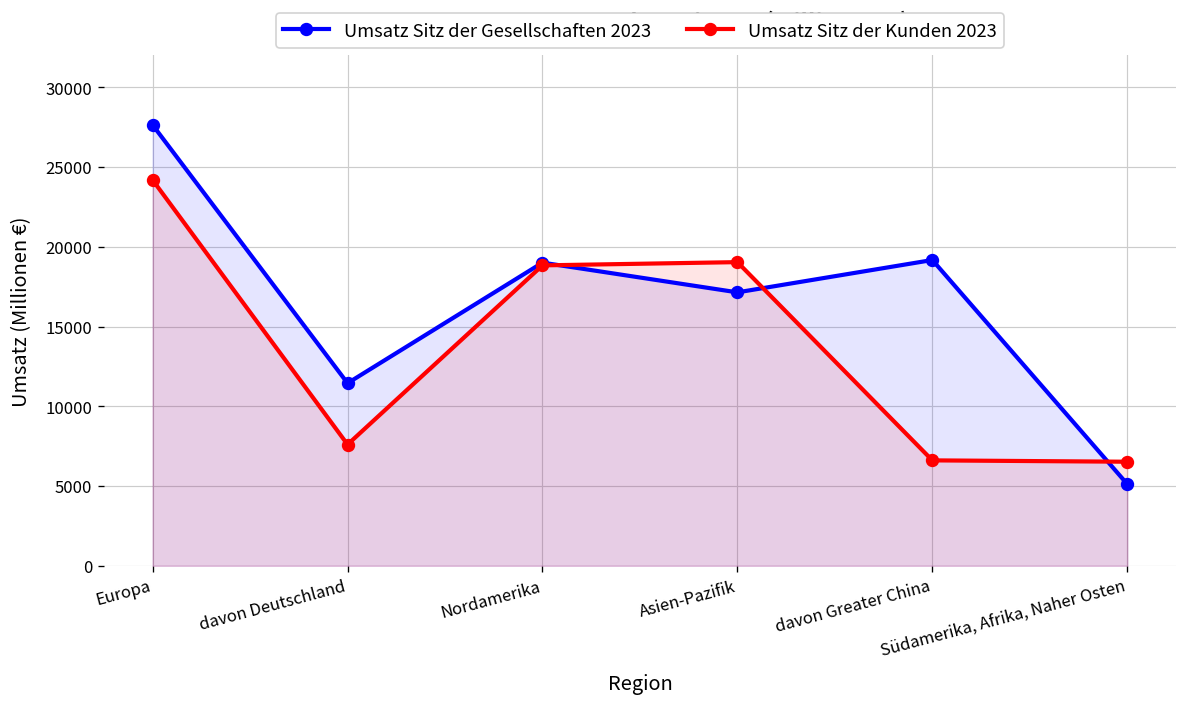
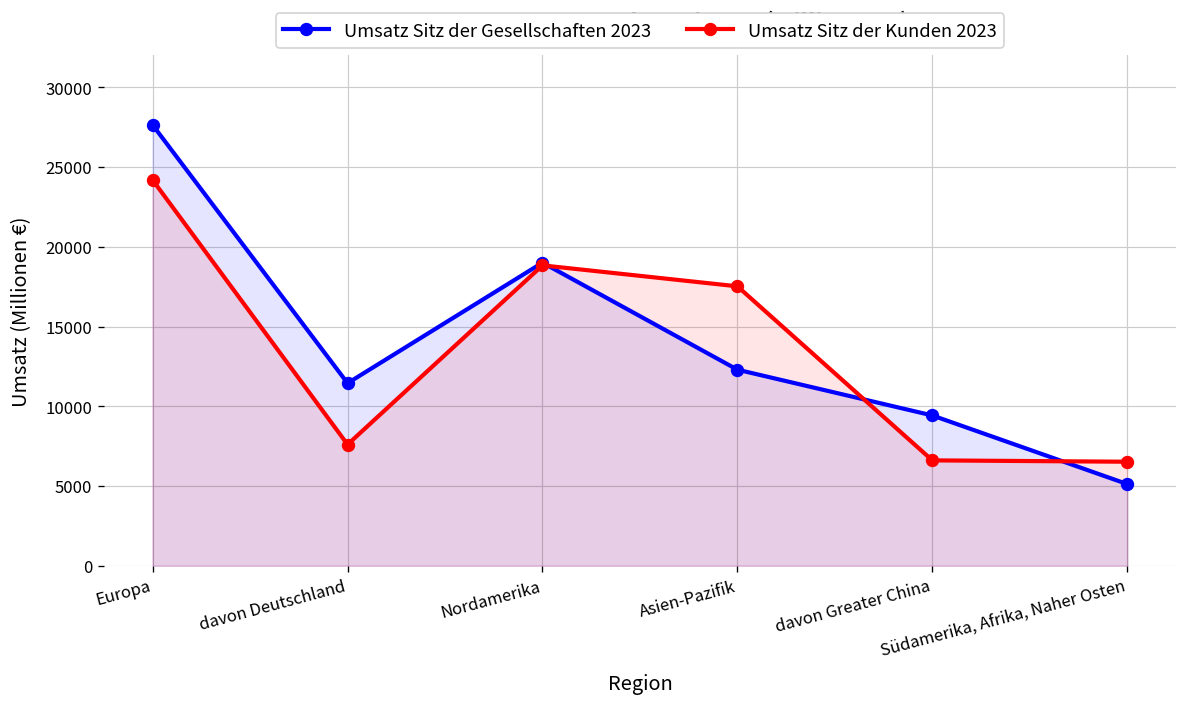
Umsatz Sitz der Gesellschaften 2023, Asien-Pazifik: 17100 -> 12300
Umsatz Sitz der Kunden 2023, Asien-Pazifik: 19000 -> 17500
Umsatz Sitz der Gesellschaften 2023, davon Greater China: 19200 -> 9400
